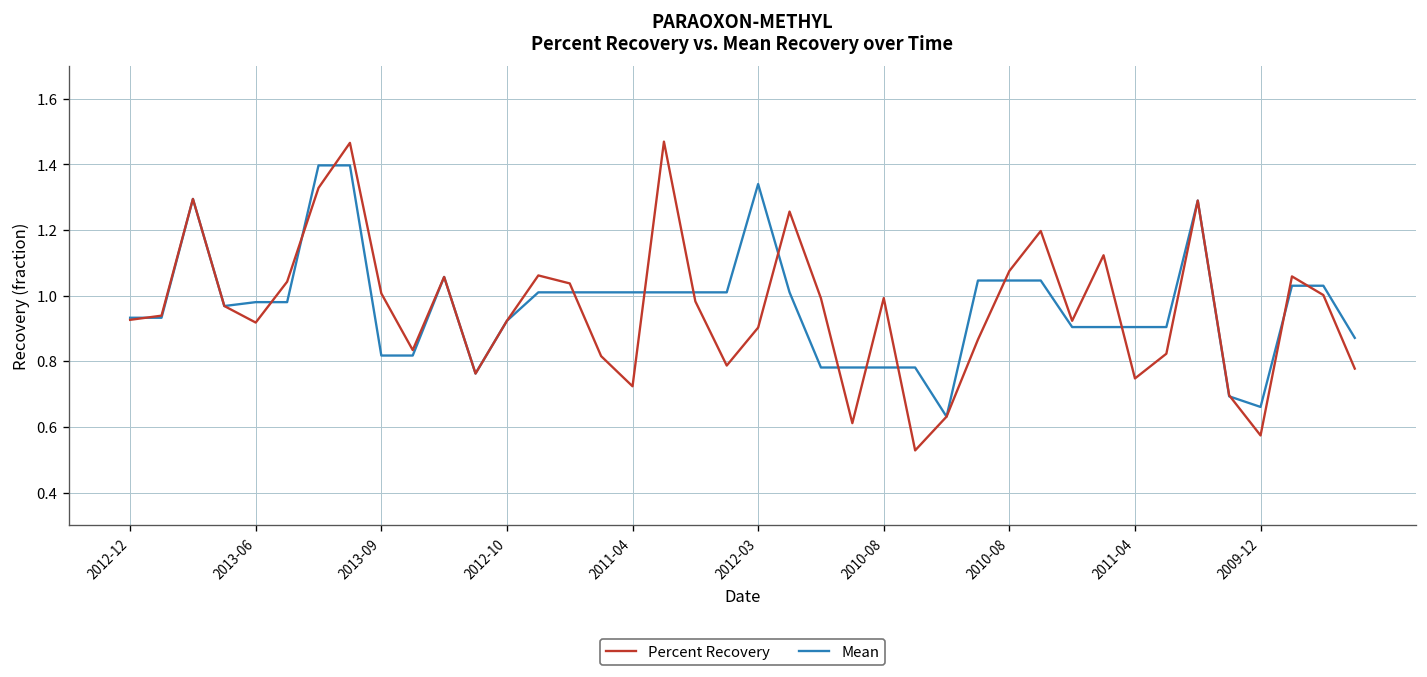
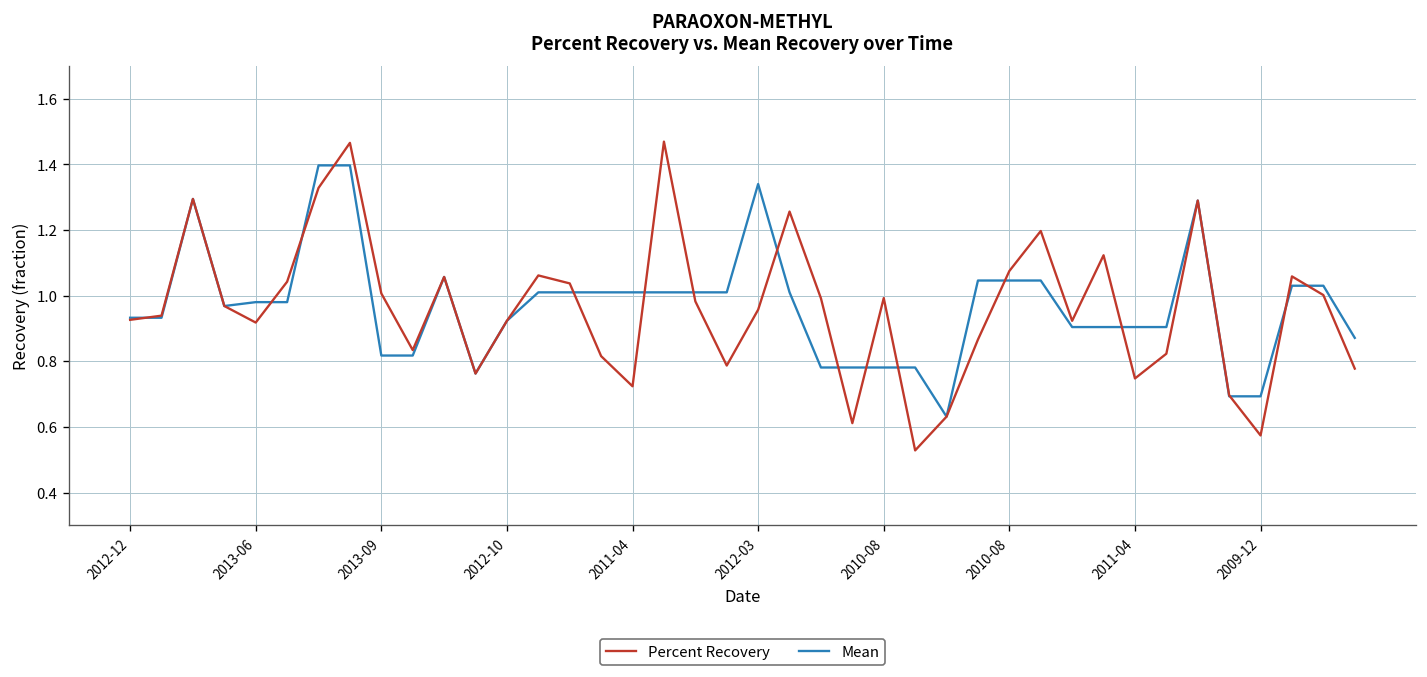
Percent Recovery, 2012-03: 0.90 -> 0.96
Mean, 2009-12: 0.66 -> 0.69
